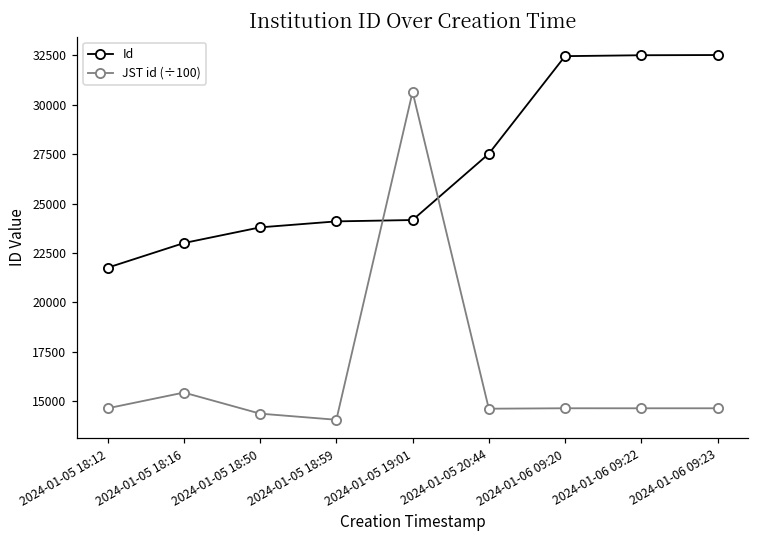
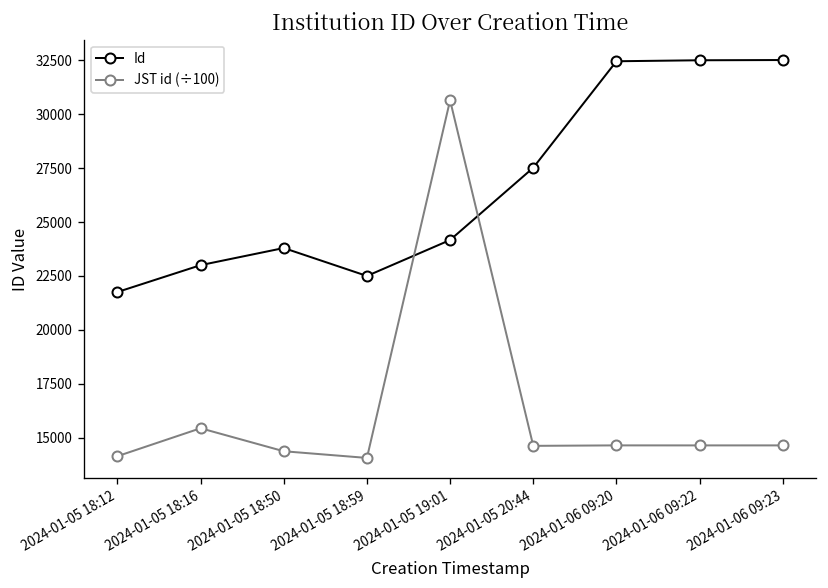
JST id (÷100), 2024-01-05 18:12: 14700 -> 14200
Id, 2024-01-05 18:59: 24100 -> 22500
